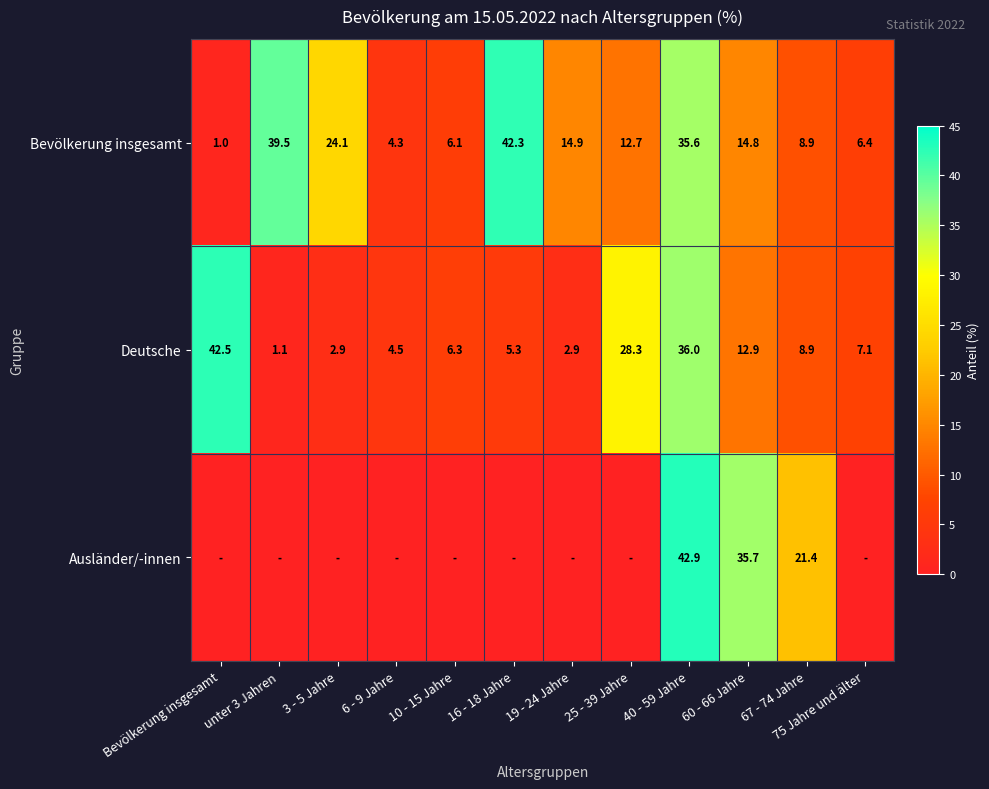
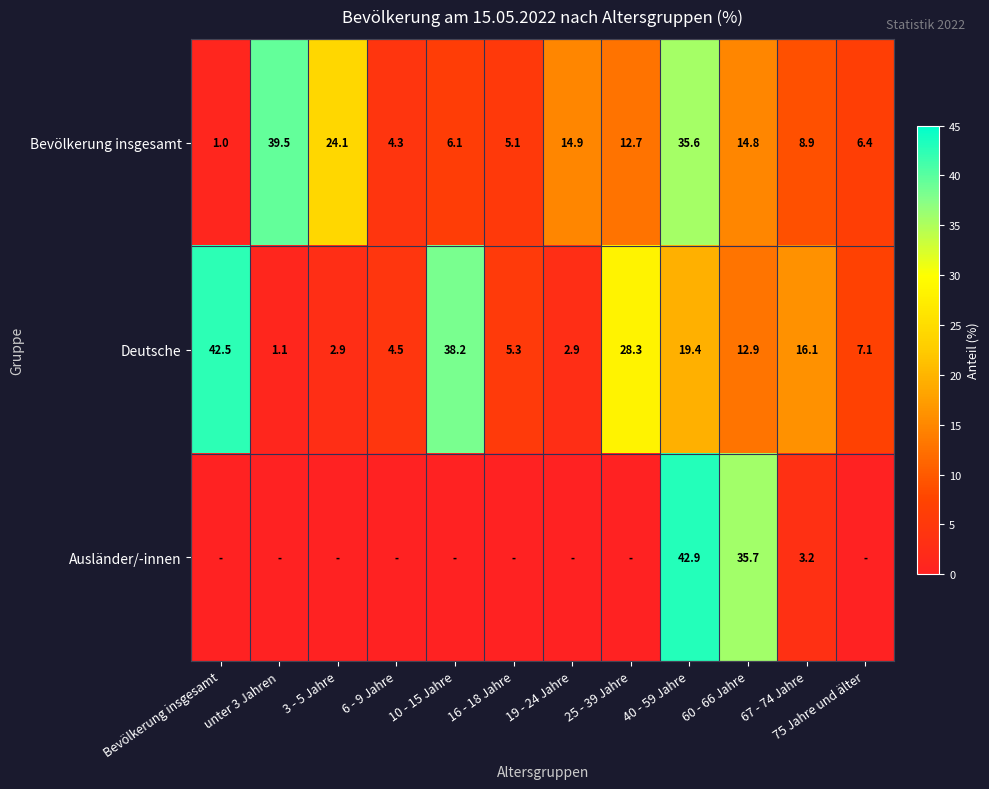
Bevölkerung insgesamt, 16 - 18 Jahre: 42.3 -> 5.1
Deutsche, 10 - 15 Jahre: 6.3 -> 38.2
Deutsche, 40 - 59 Jahre: 36.0 -> 19.4
Deutsche, 67 - 74 Jahre: 8.9 -> 16.1
Ausländer/-innen, 67 - 74 Jahre: 21.4 -> 3.2
